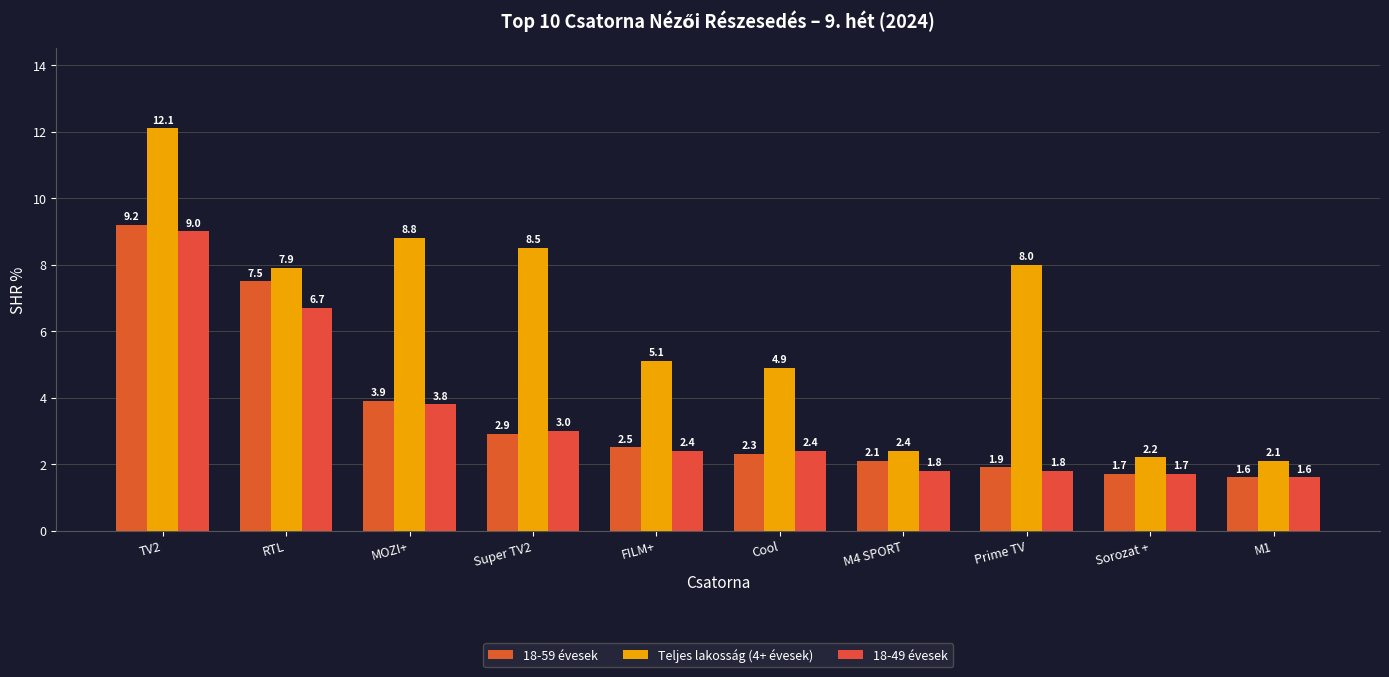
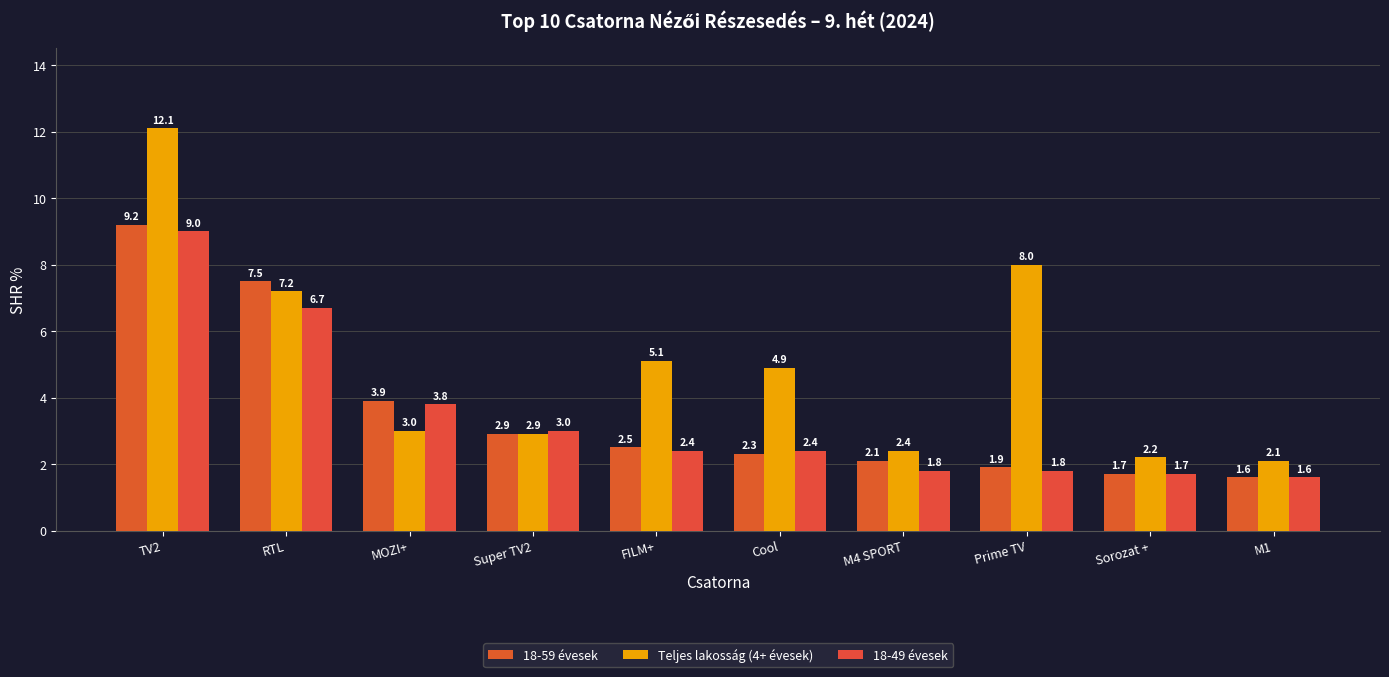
Teljes lakosság (4+ évesek), RTL: 7.9 -> 7.2
Teljes lakosság (4+ évesek), MOZI+: 8.8 -> 3.0
Teljes lakosság (4+ évesek), Super TV2: 8.5 -> 2.9
